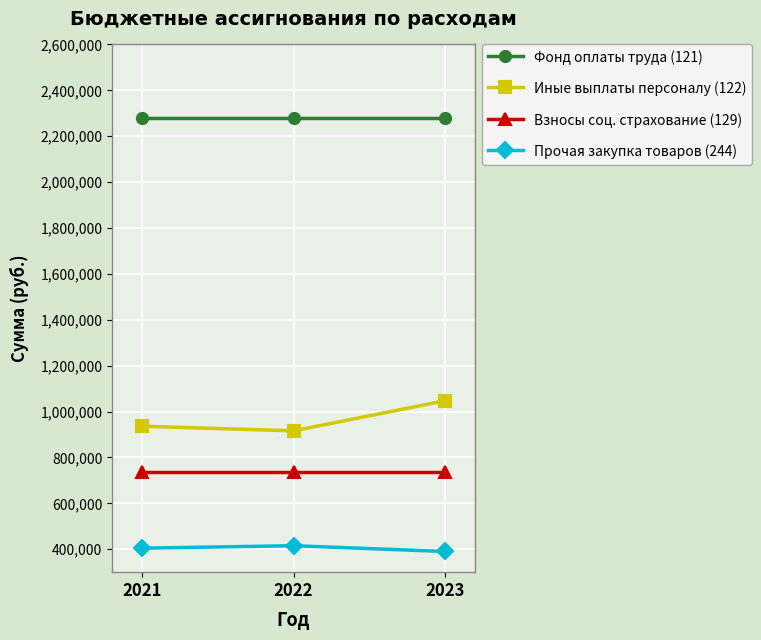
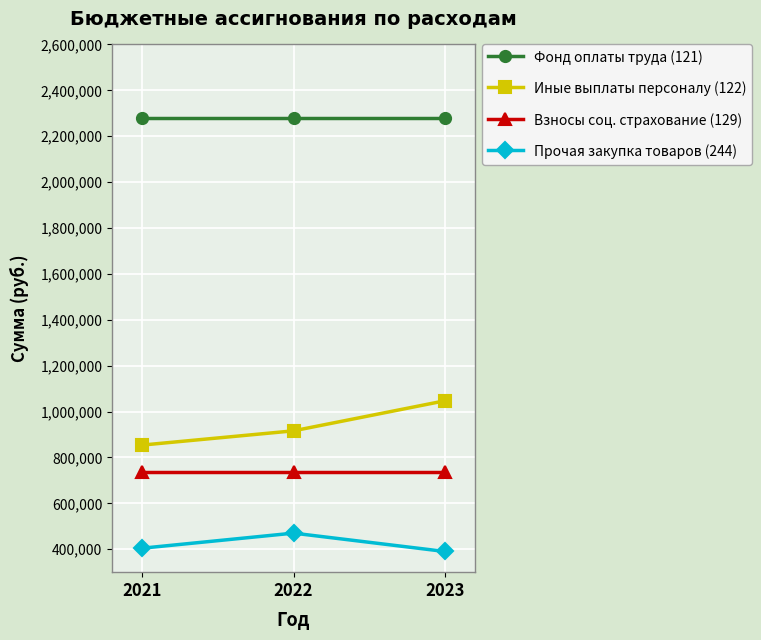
Иные выплаты персоналу (122), 2021: 940,000 -> 850,000
Прочая закупка товаров (244), 2022: 420,000 -> 470,000
